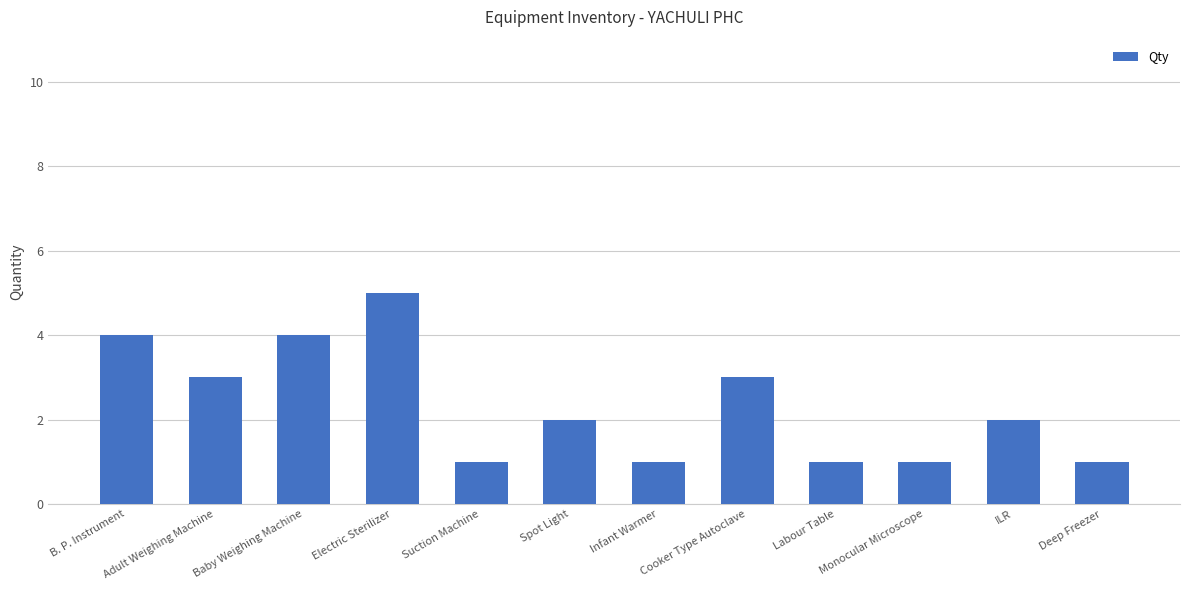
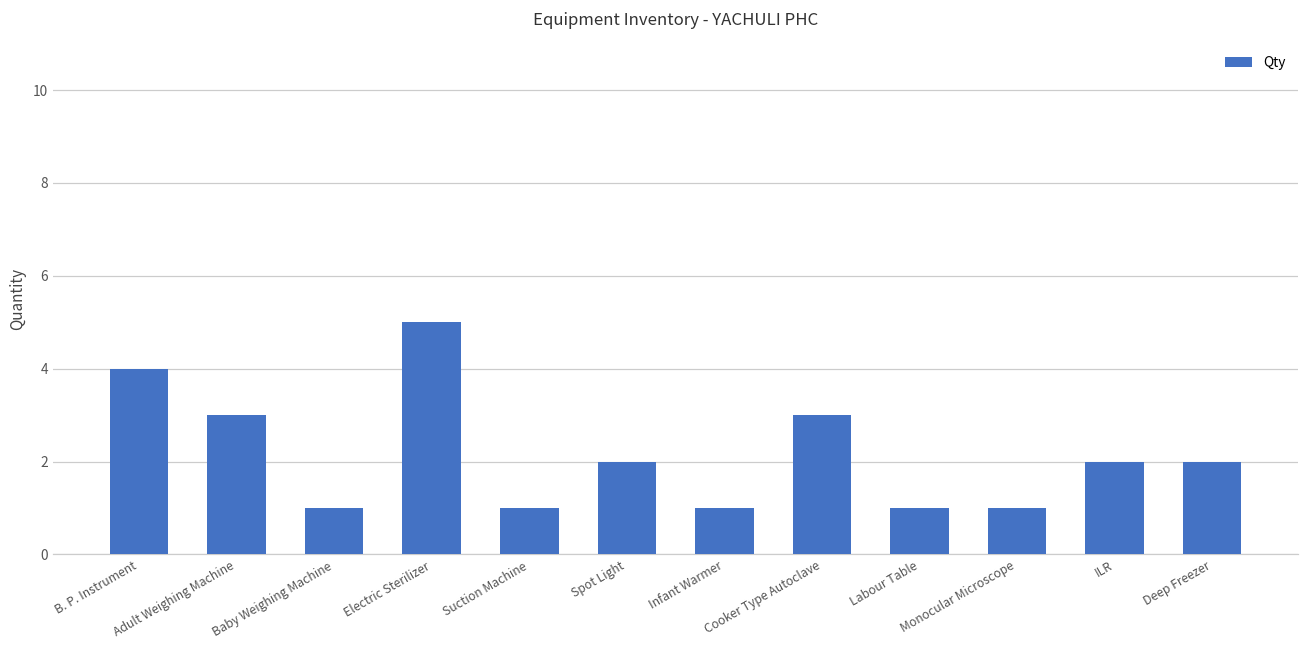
Baby Weighing Machine: 4 -> 1
Deep Freezer: 1 -> 2
